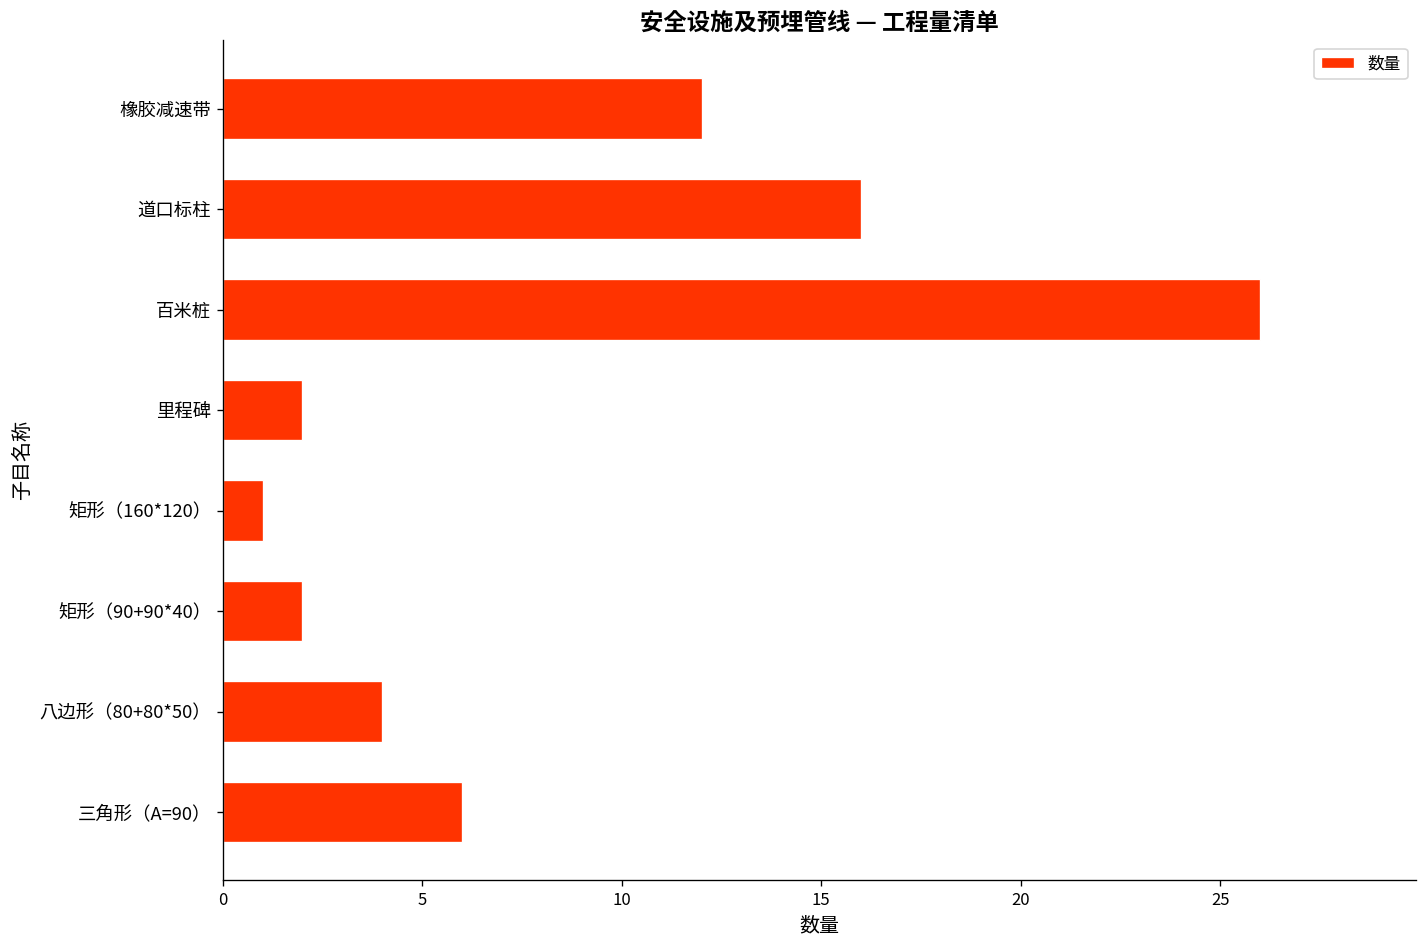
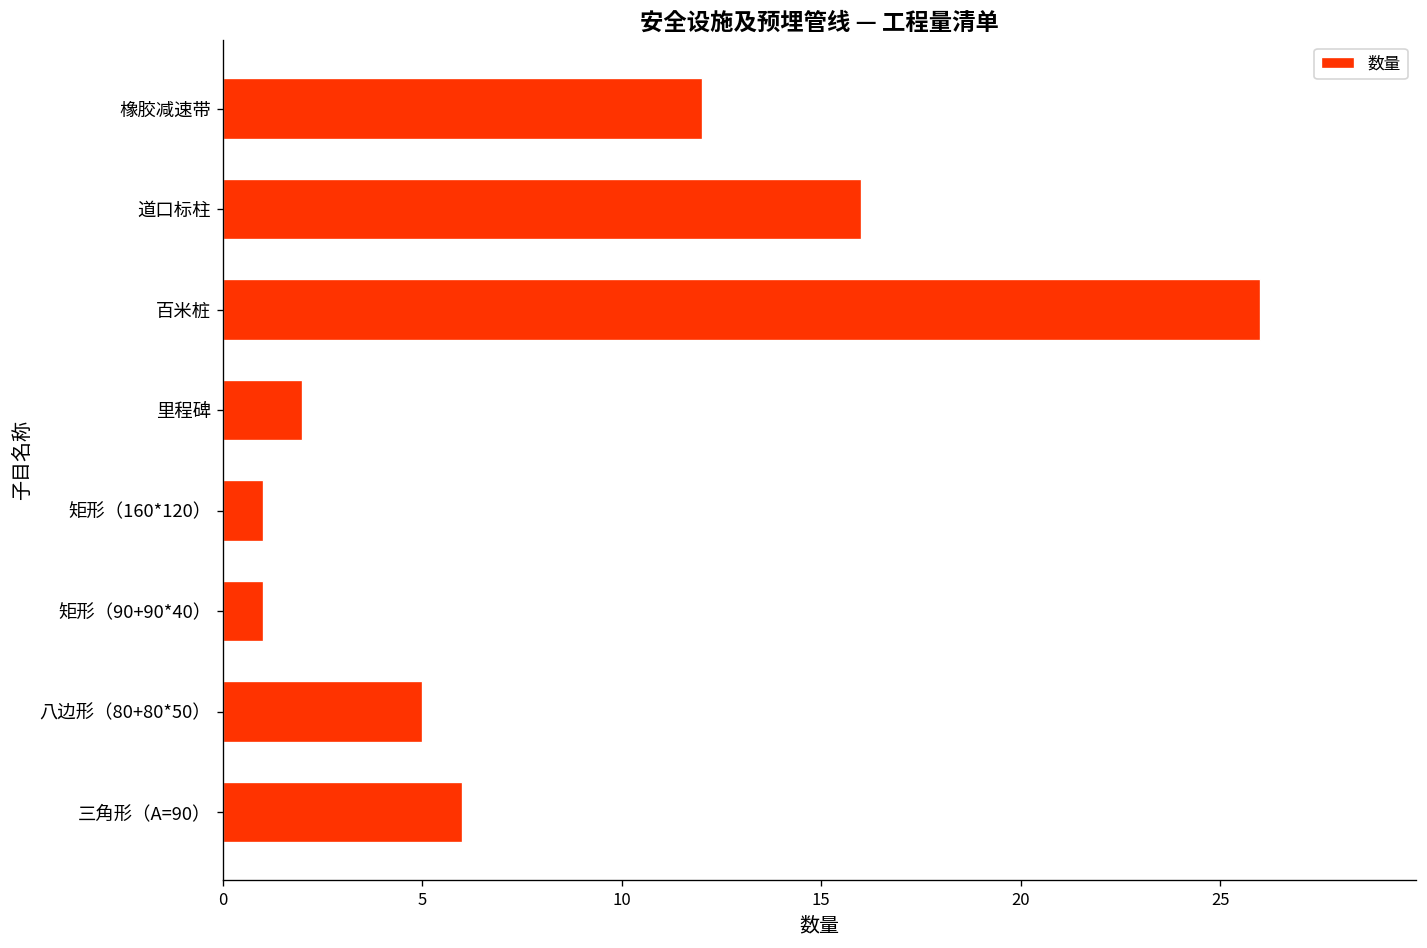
矩形（90+90*40）: 2 -> 1
八边形（80+80*50）: 4 -> 5
